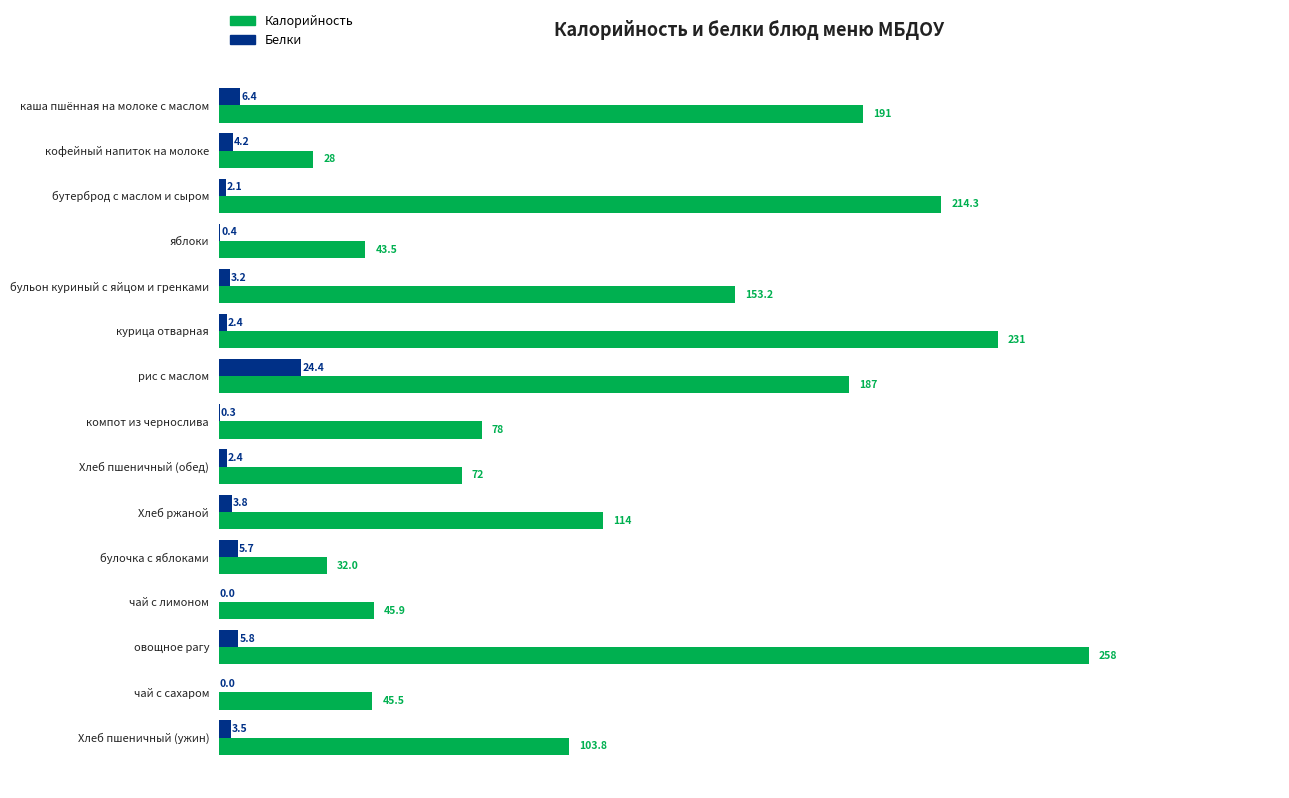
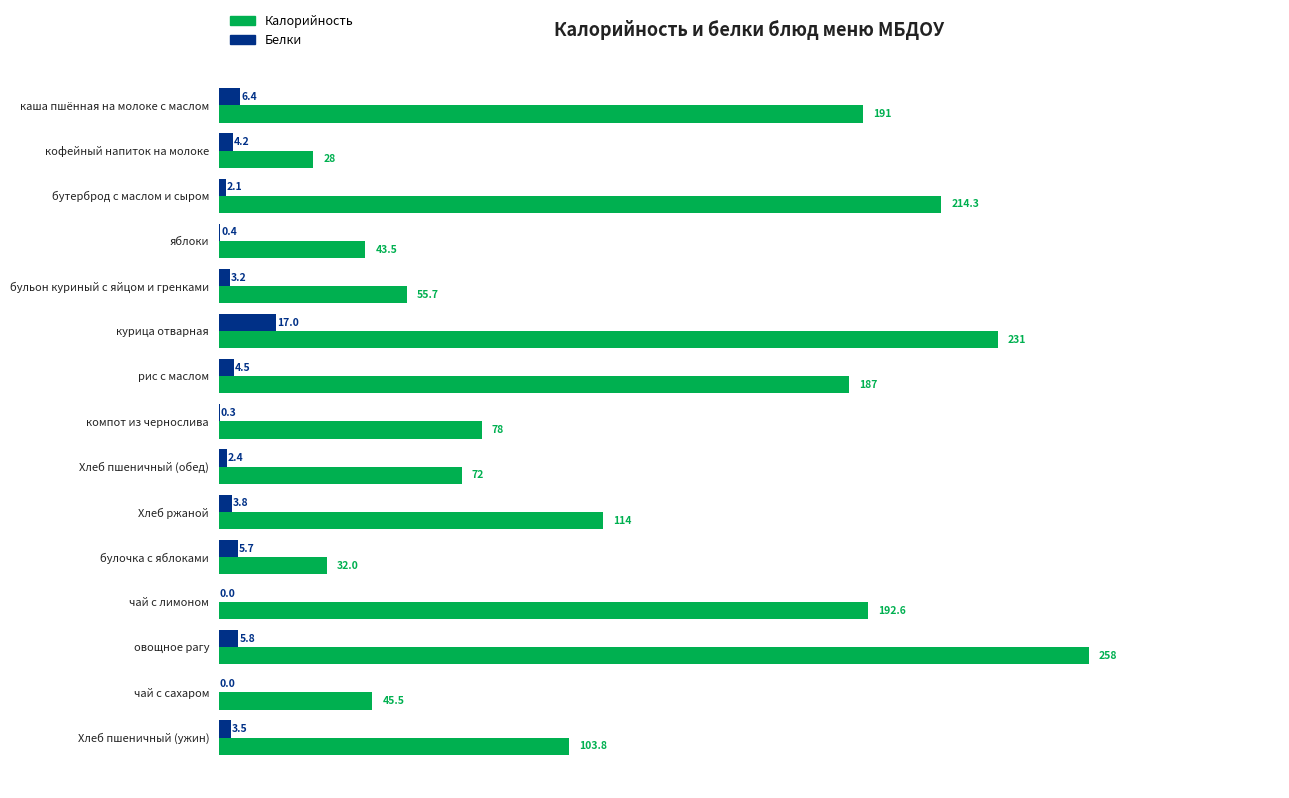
Калорийность, бульон куриный с яйцом и гренками: 153.2 -> 55.7
Белки, курица отварная: 2.4 -> 17.0
Белки, рис с маслом: 24.4 -> 4.5
Калорийность, чай с лимоном: 45.9 -> 192.6
